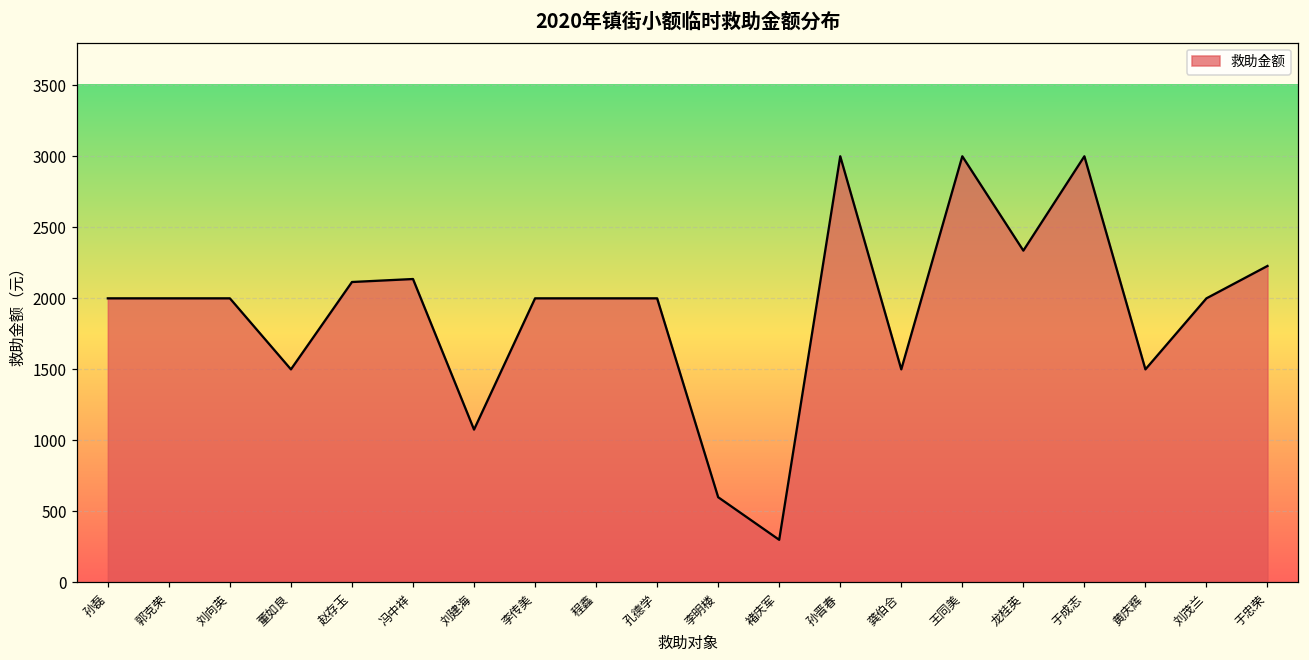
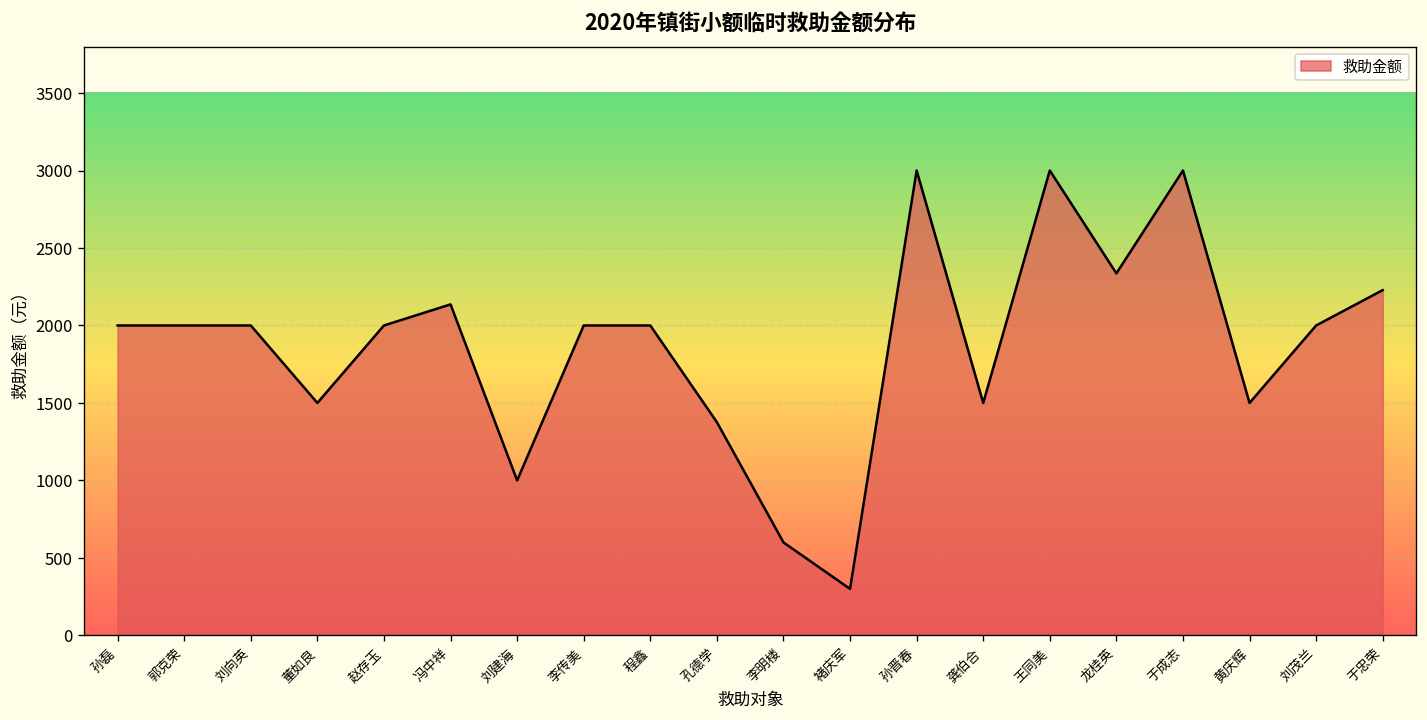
赵存玉: 2120 -> 2000
刘建海: 1080 -> 1000
孔德学: 2000 -> 1380
